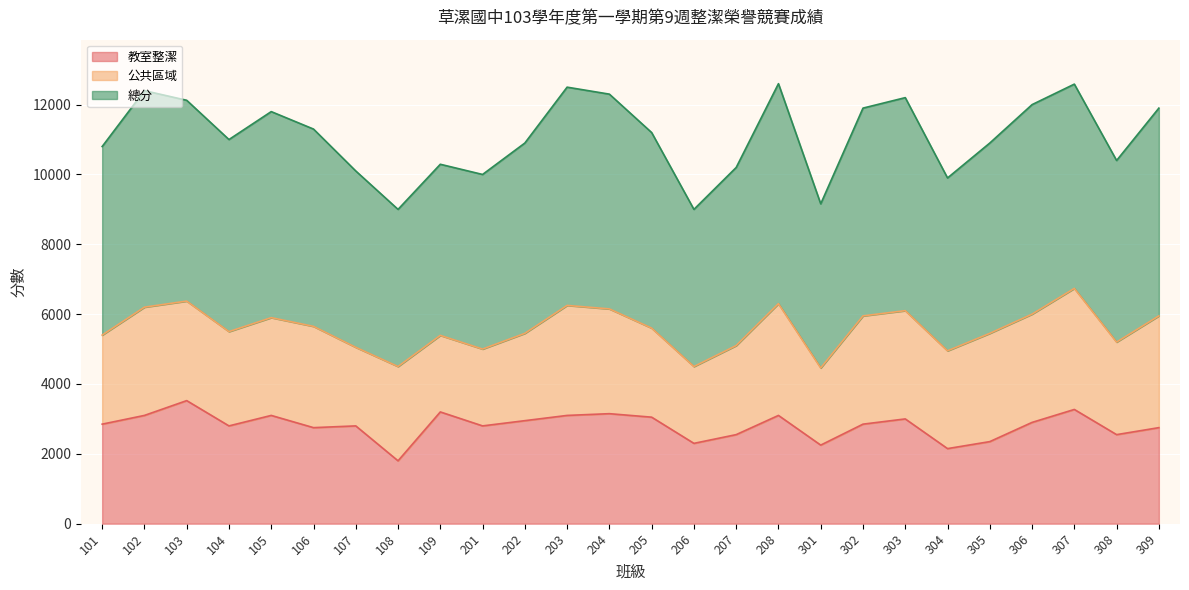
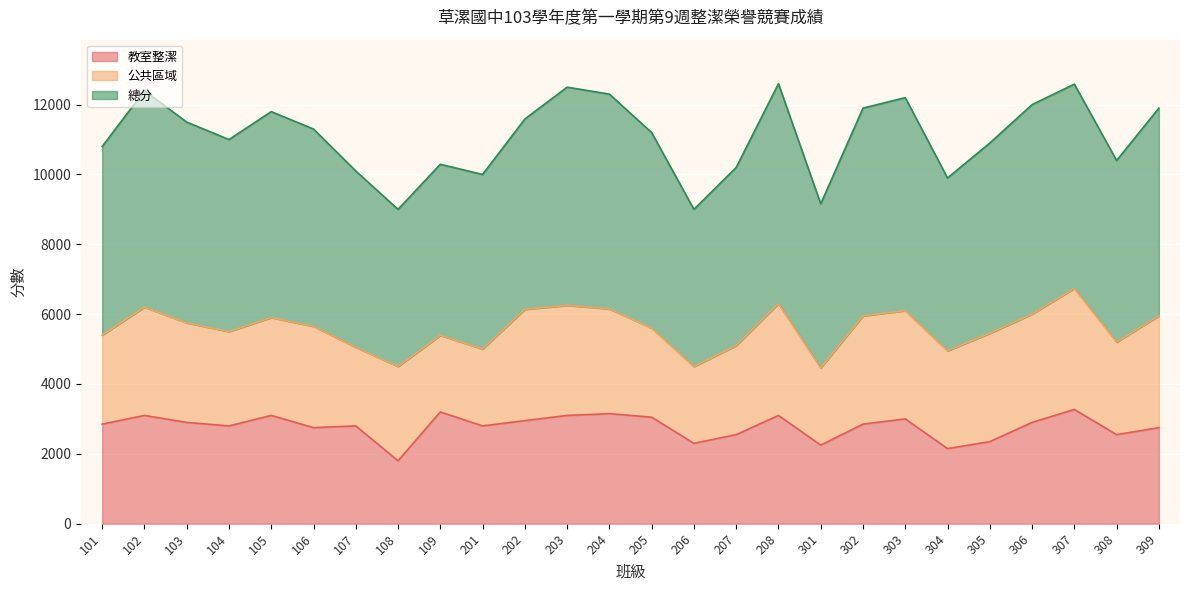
教室整潔, 103: 3500 -> 2900
公共區域, 202: 2500 -> 3200
